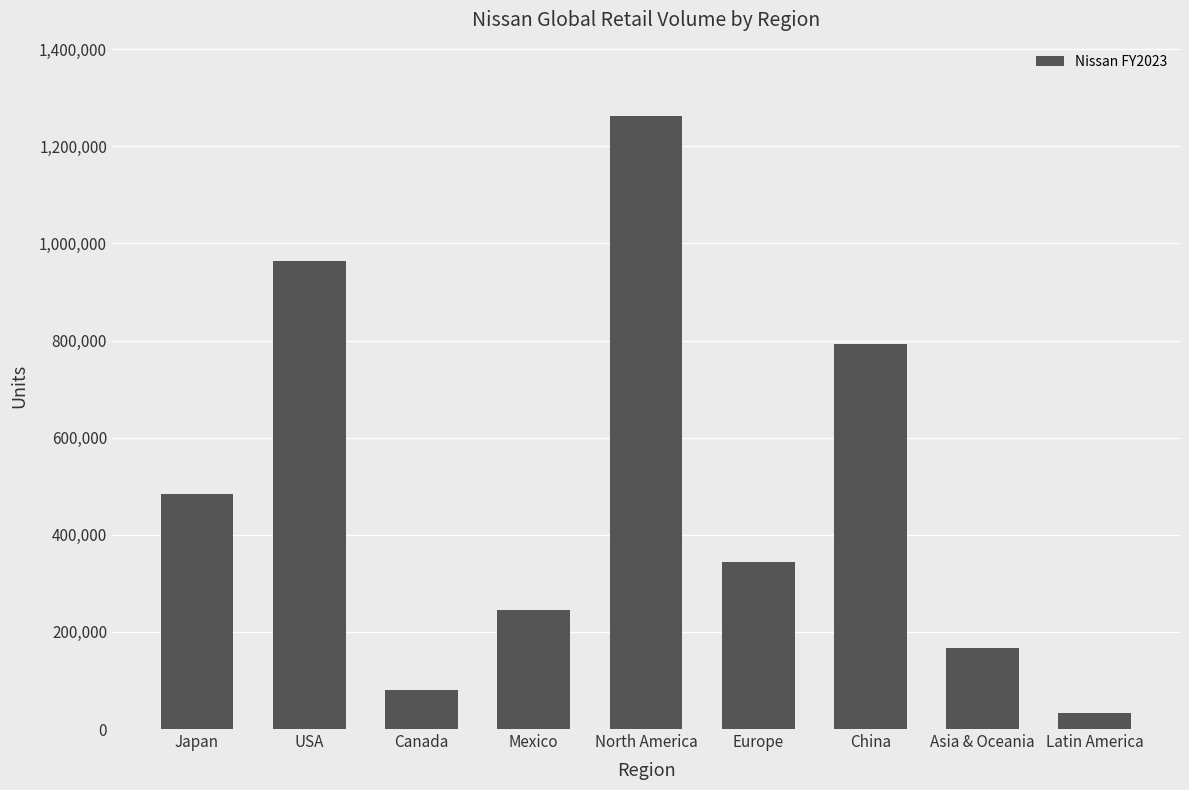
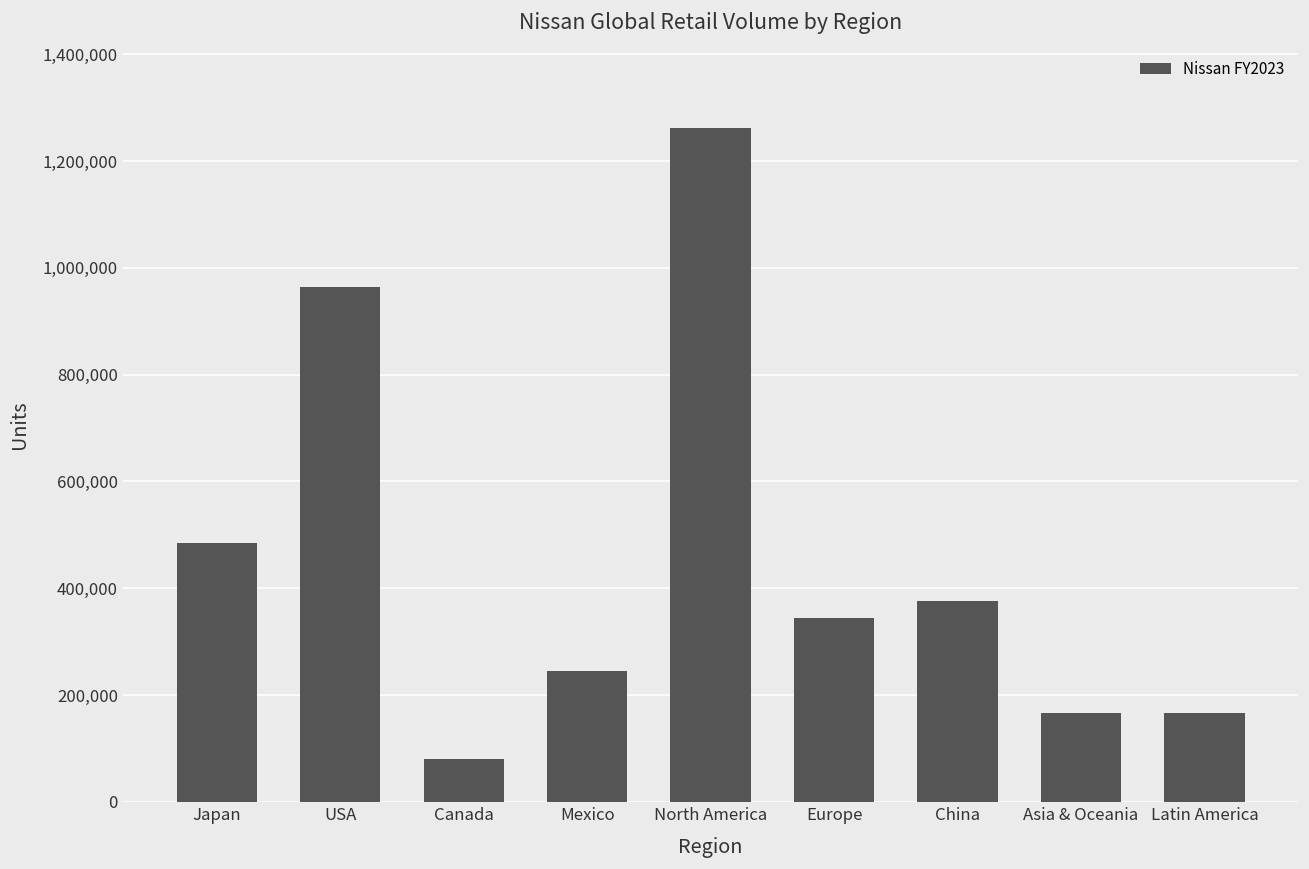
China: 790,000 -> 380,000
Latin America: 30,000 -> 170,000
